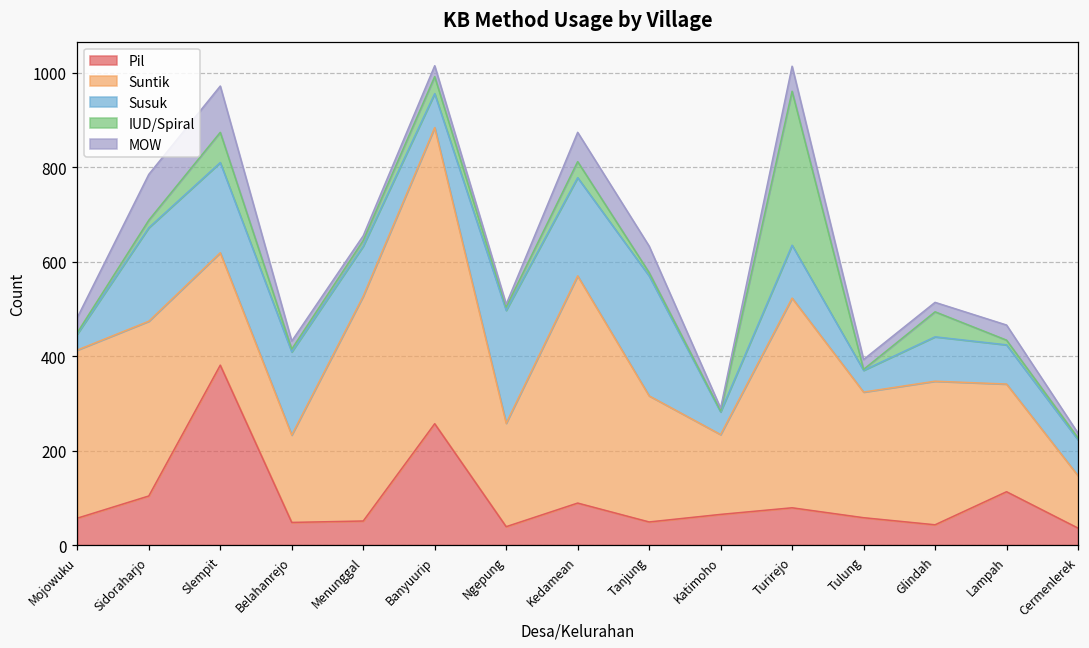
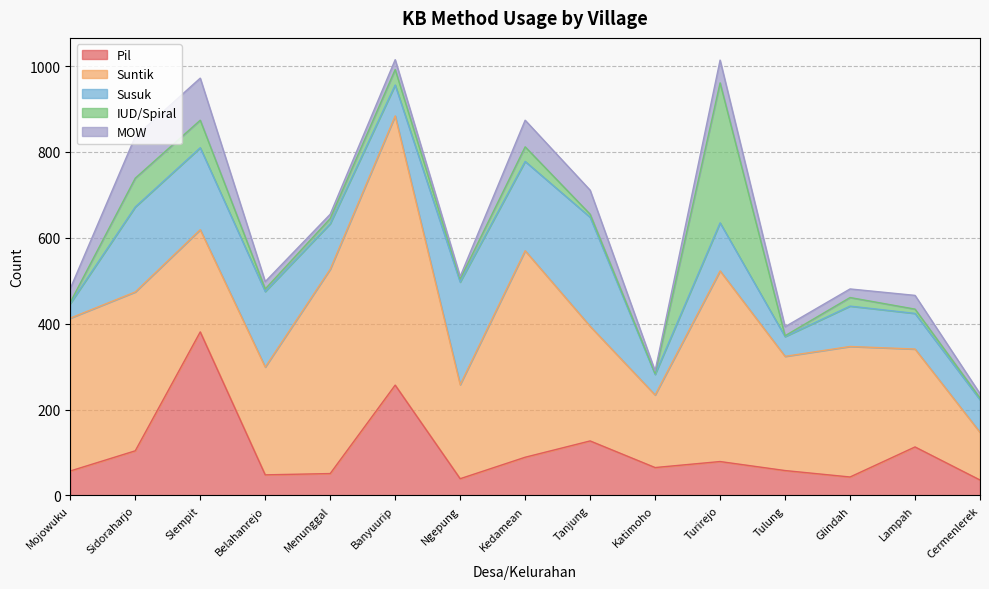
IUD/Spiral, Sidoraharjo: 20 -> 70
Suntik, Belahanrejo: 190 -> 250
Pil, Tanjung: 50 -> 130
IUD/Spiral, Glindah: 50 -> 20
